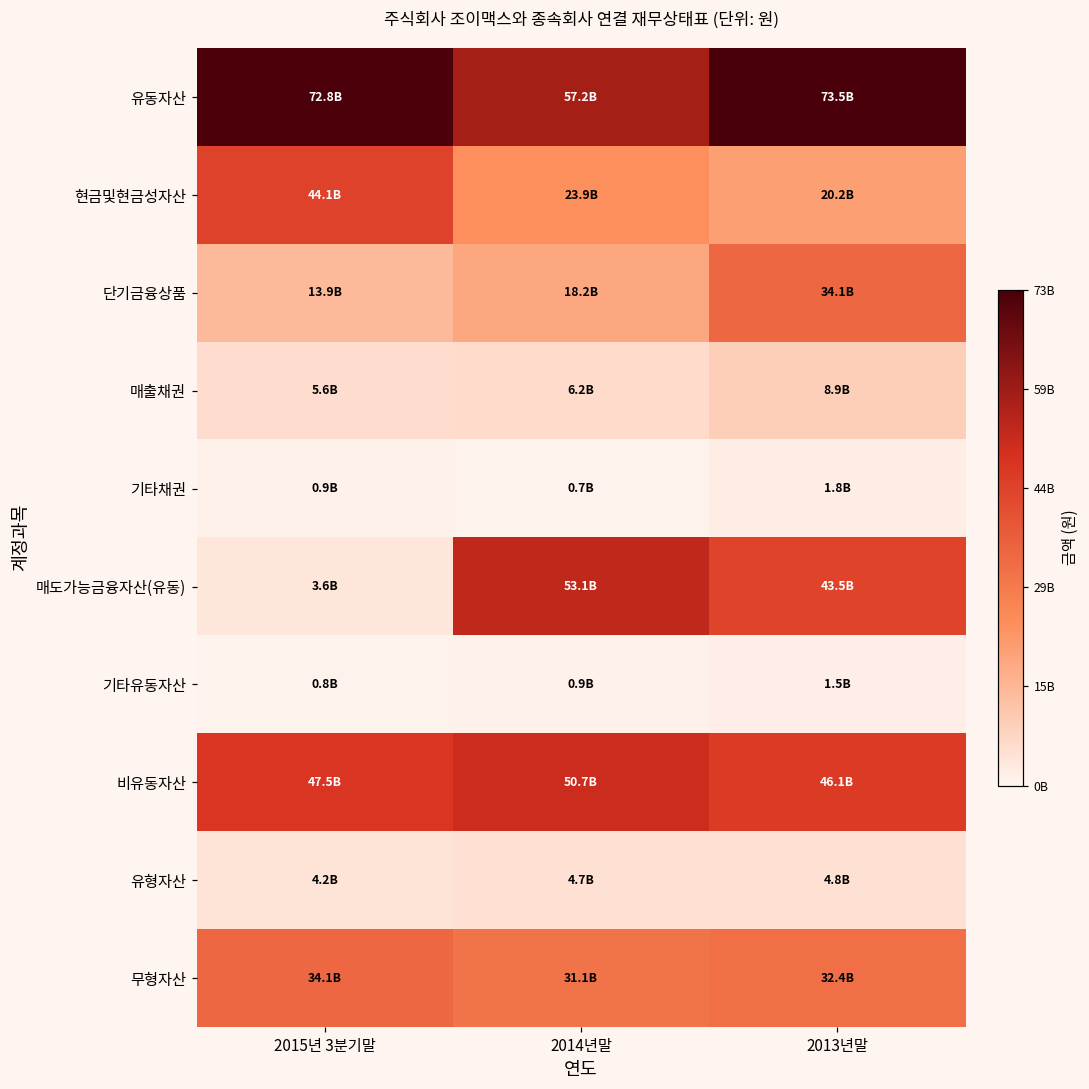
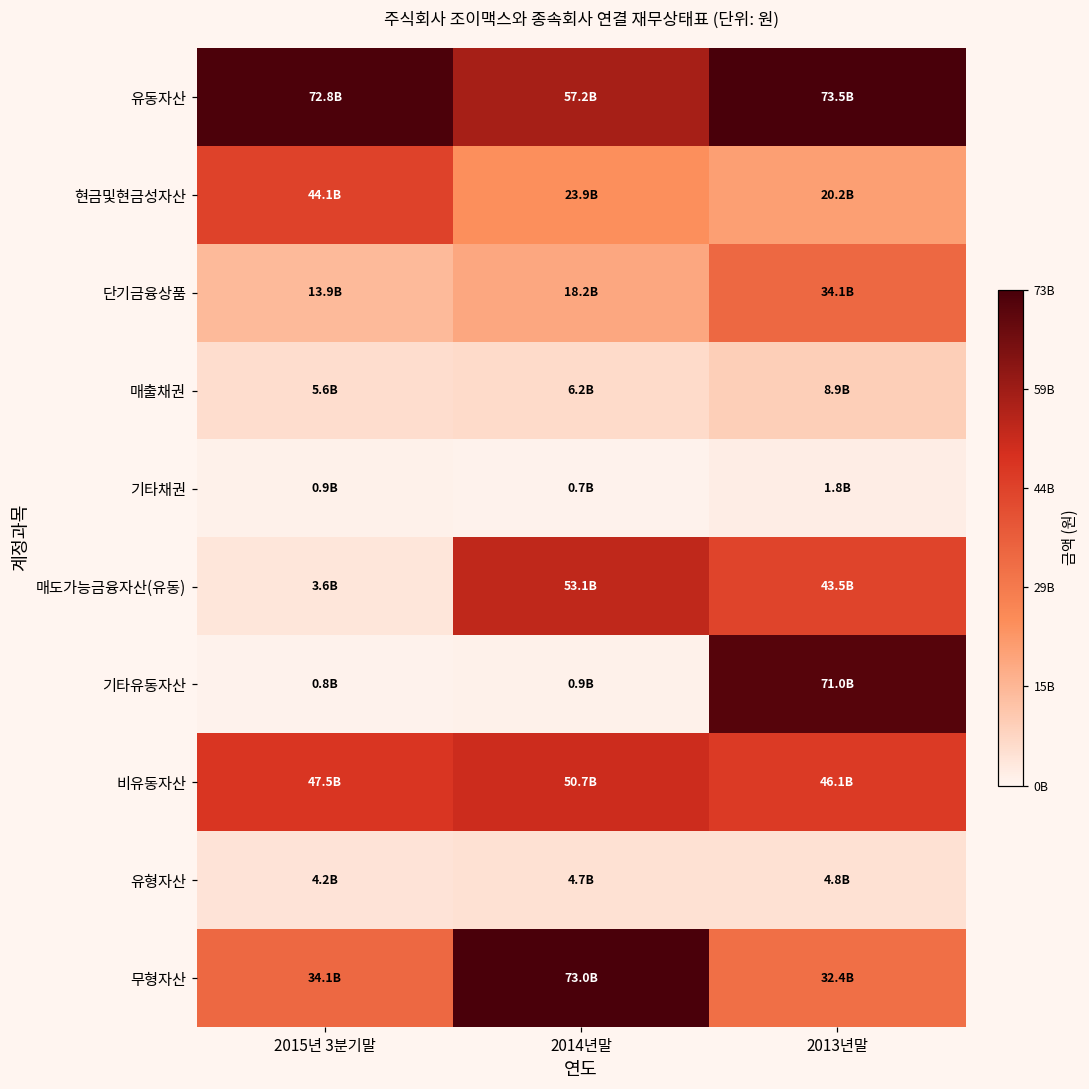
기타유동자산, 2013년말: 1.5B -> 71.0B
무형자산, 2014년말: 31.1B -> 73.0B
